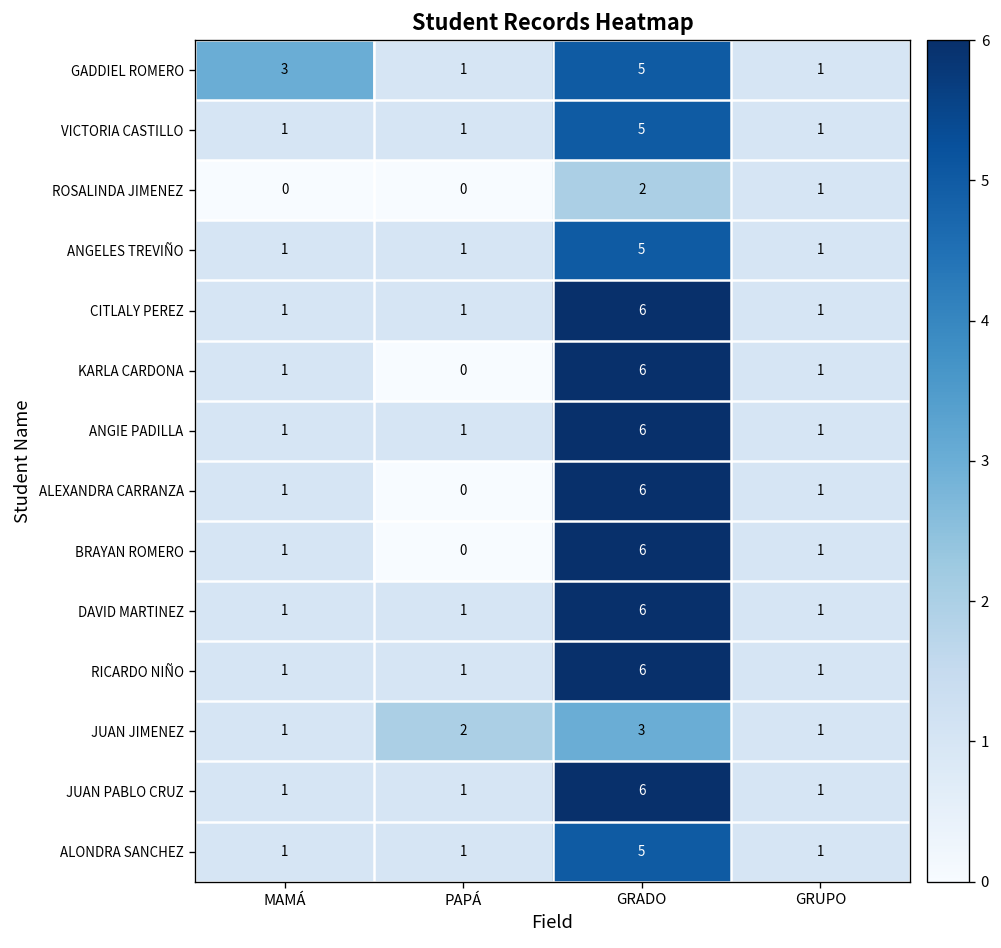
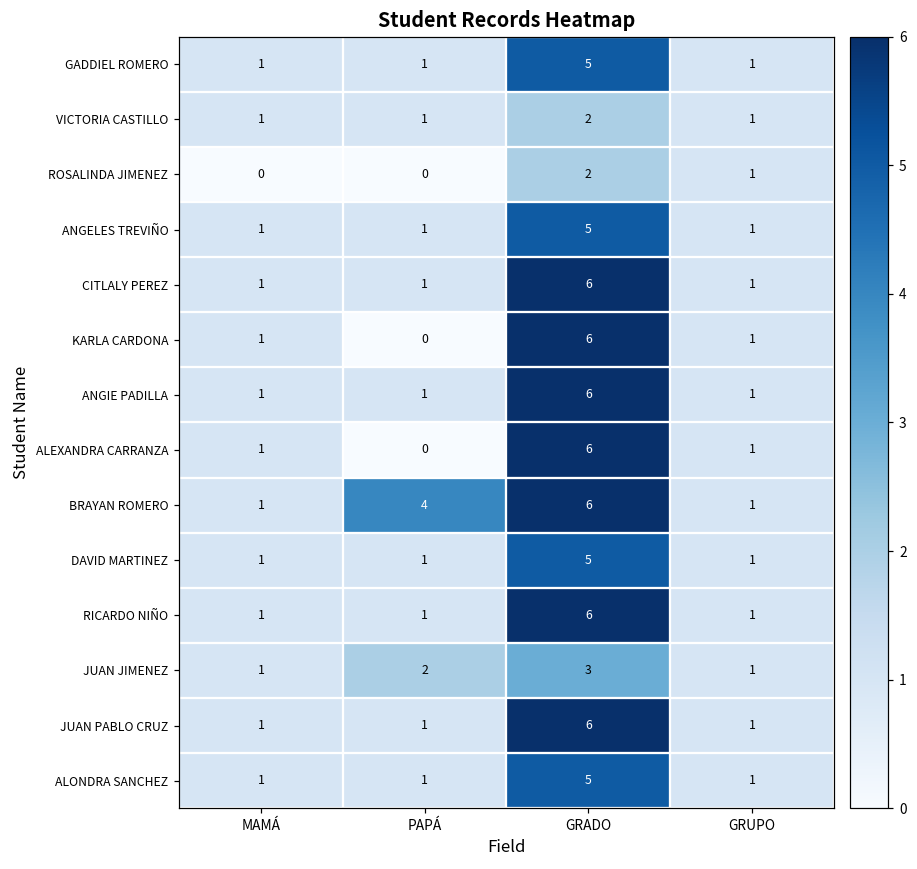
GADDIEL ROMERO, MAMÁ: 3 -> 1
VICTORIA CASTILLO, GRADO: 5 -> 2
BRAYAN ROMERO, PAPÁ: 0 -> 4
DAVID MARTINEZ, GRADO: 6 -> 5
